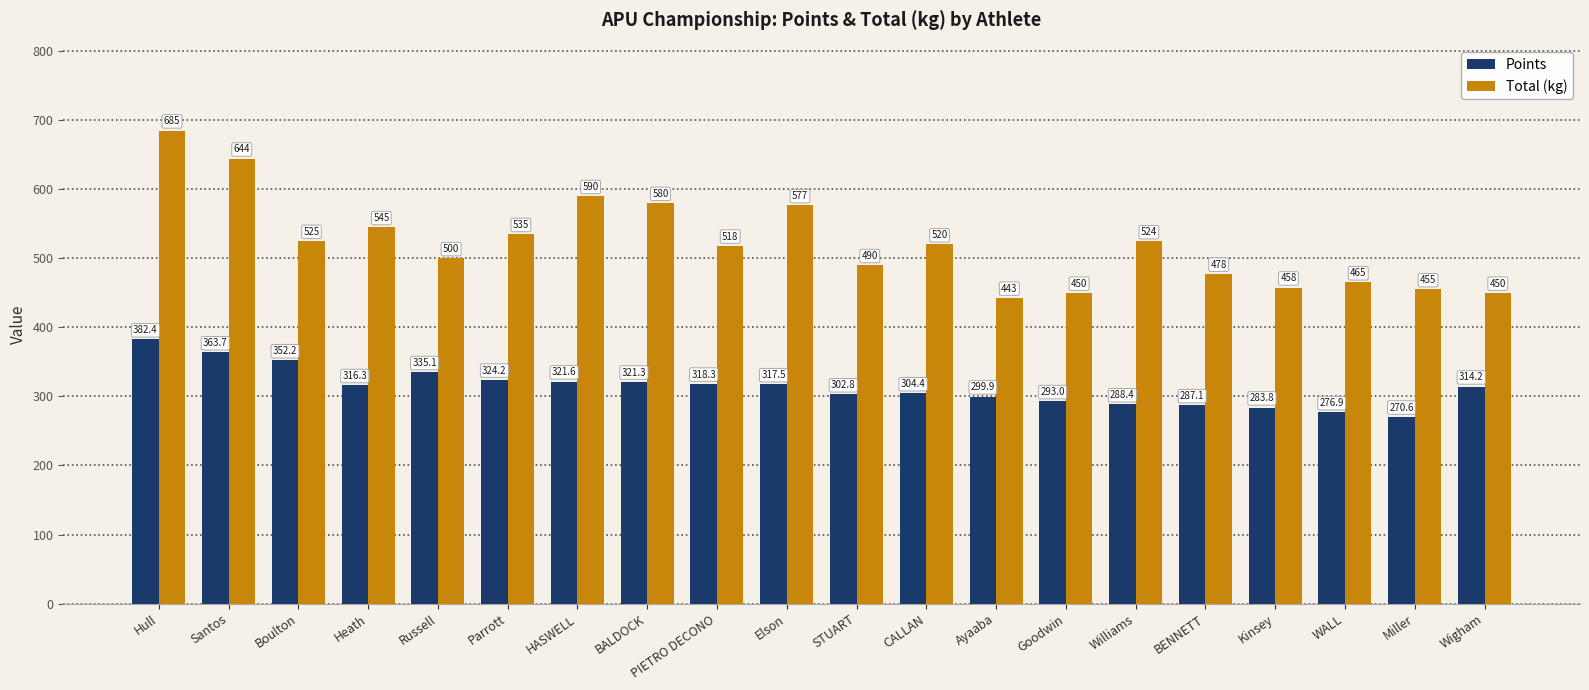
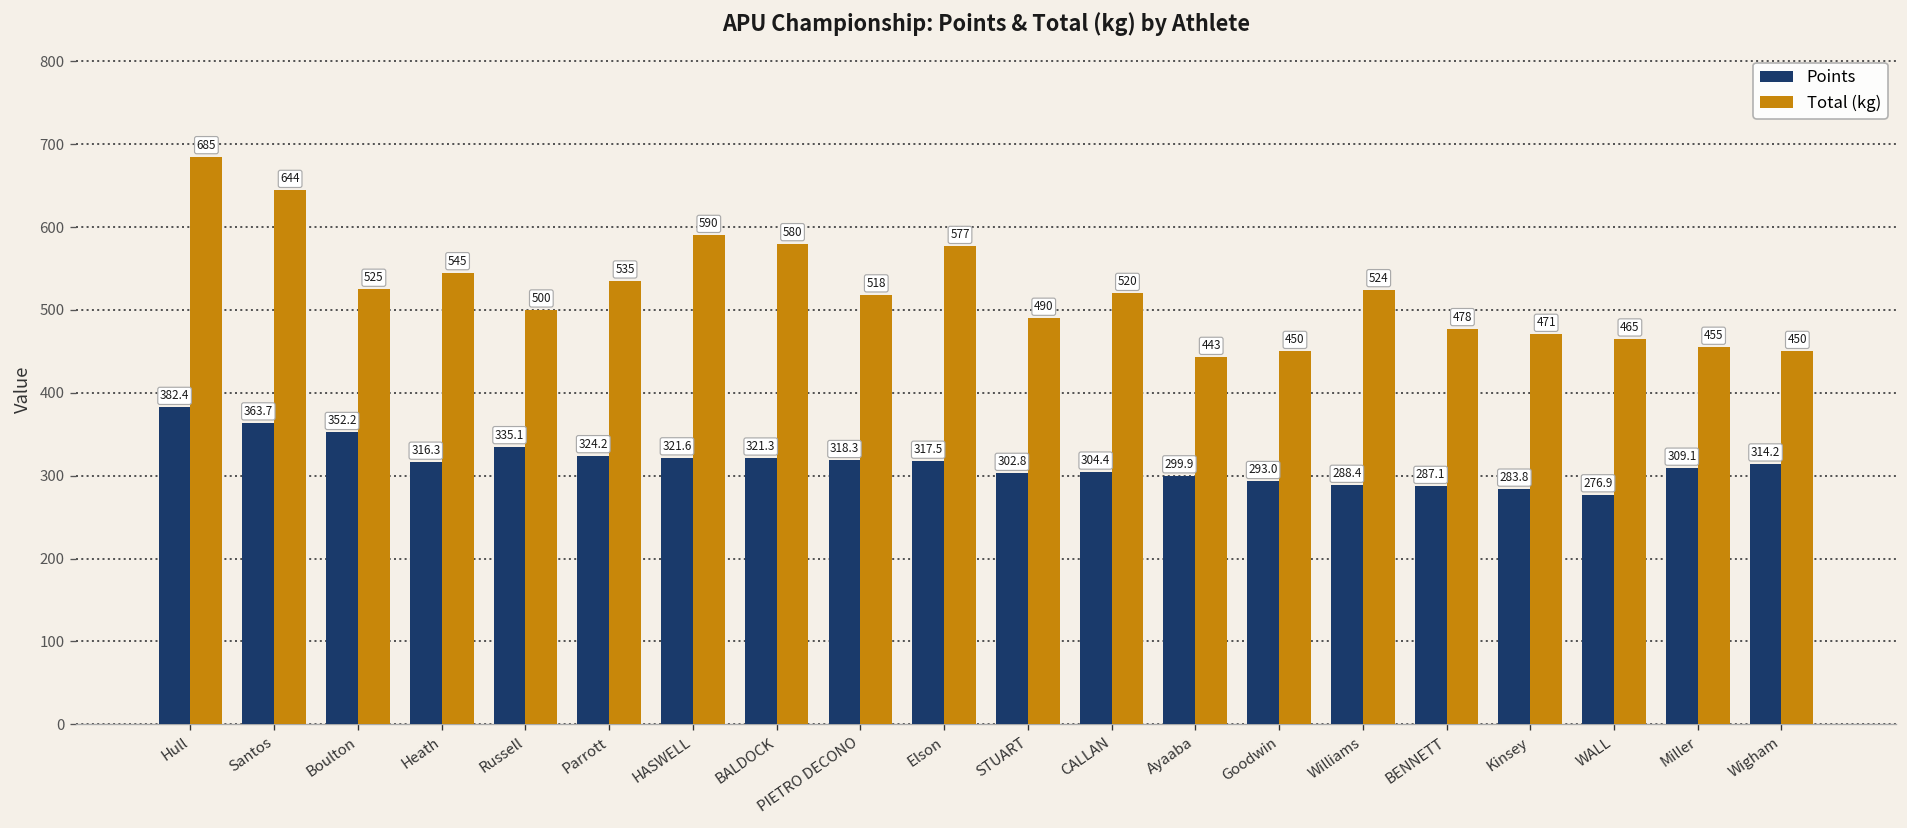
Total (kg), Kinsey: 458 -> 471
Points, Miller: 270.6 -> 309.1
